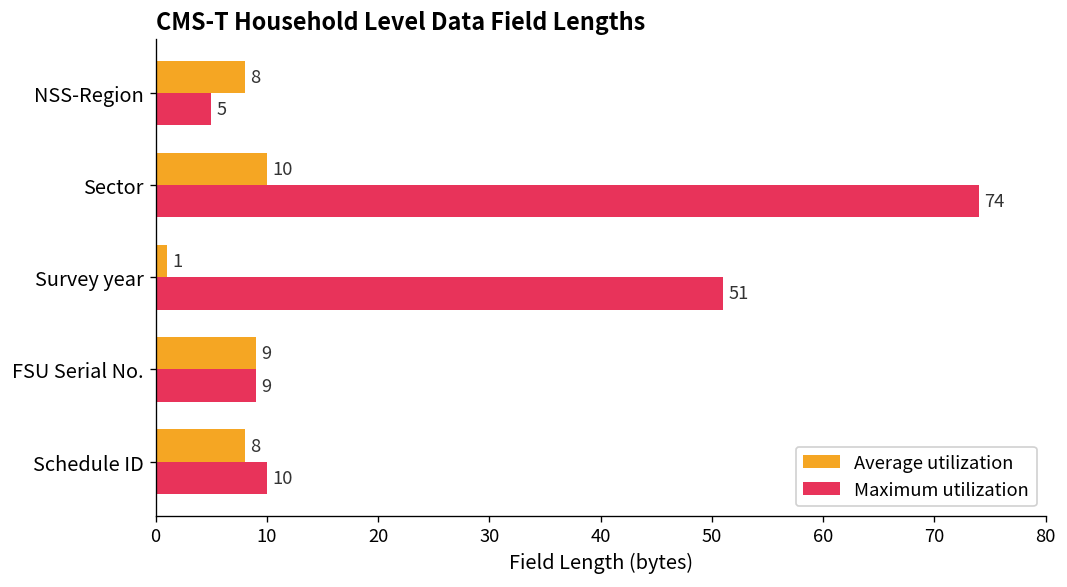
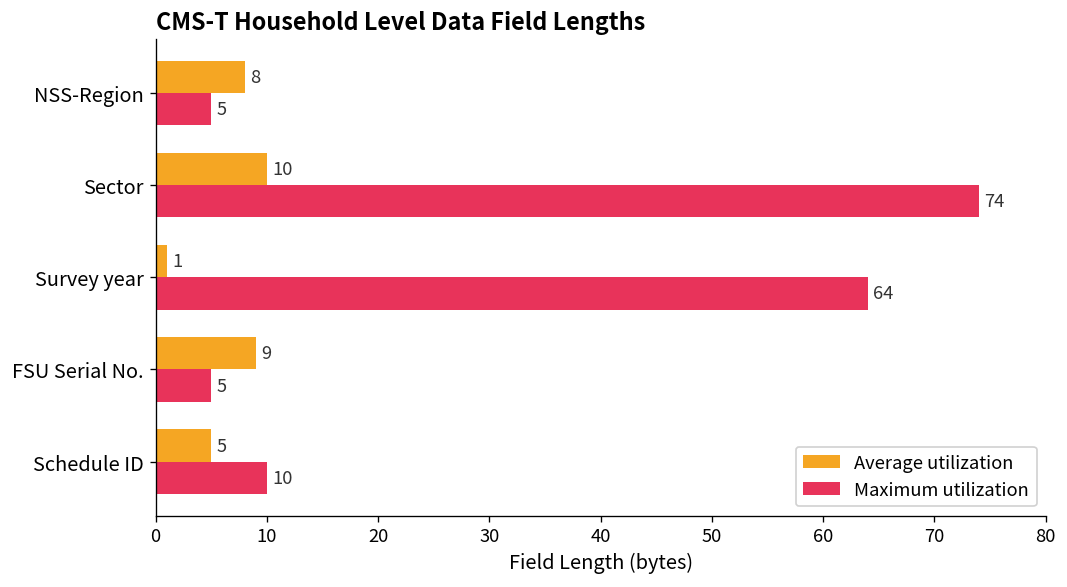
Maximum utilization, Survey year: 51 -> 64
Maximum utilization, FSU Serial No.: 9 -> 5
Average utilization, Schedule ID: 8 -> 5
